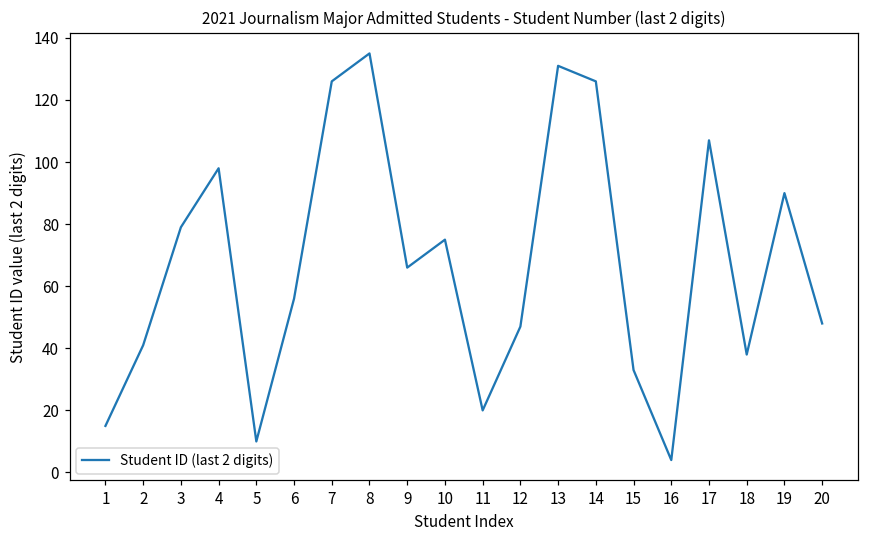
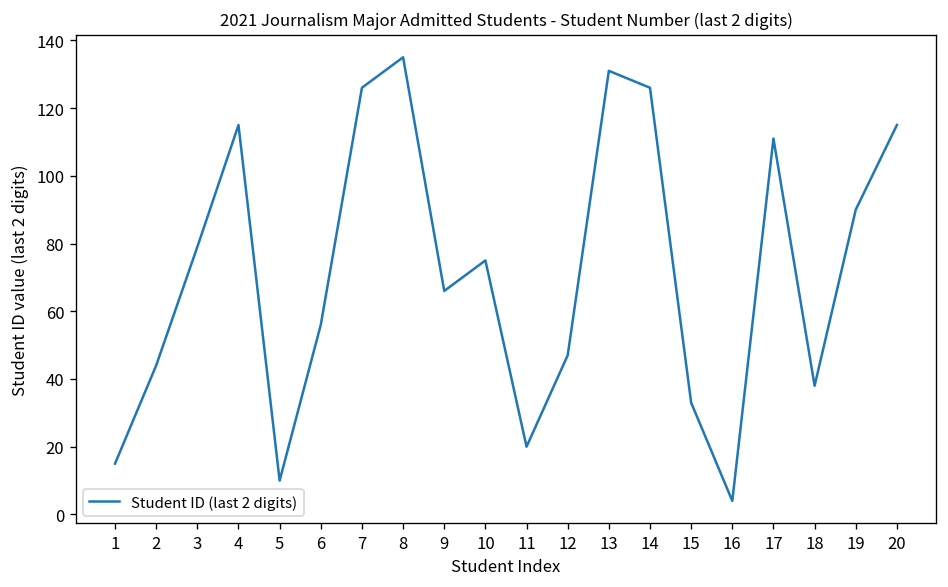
2: 41 -> 44
4: 98 -> 115
17: 107 -> 111
20: 48 -> 115
